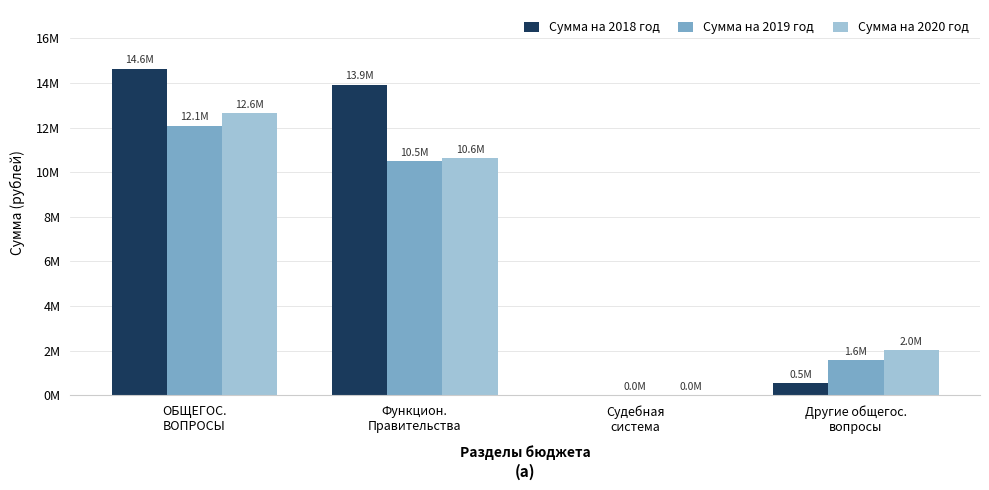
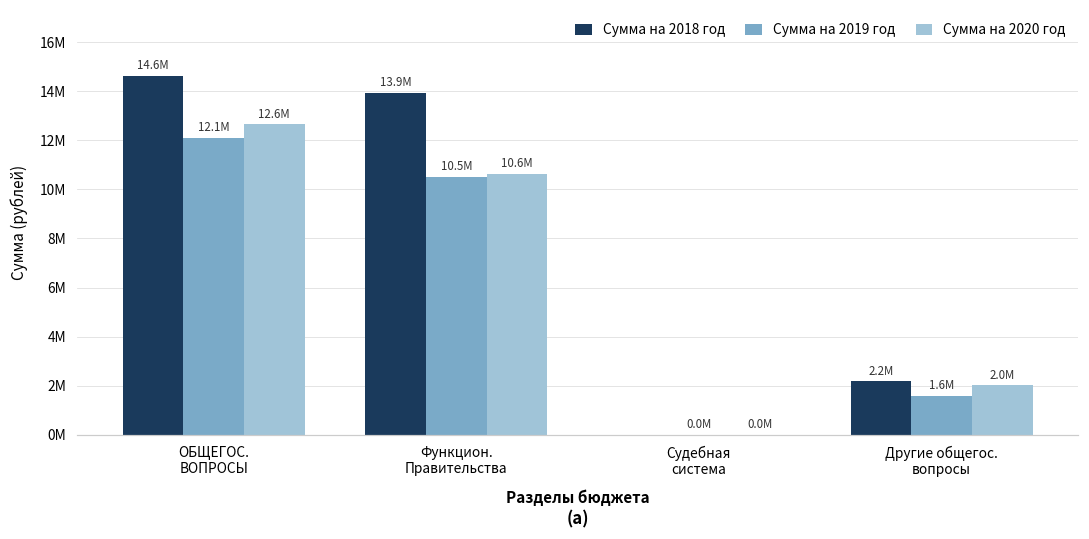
Сумма на 2018 год, Другие общегос. вопросы: 0.5M -> 2.2M
